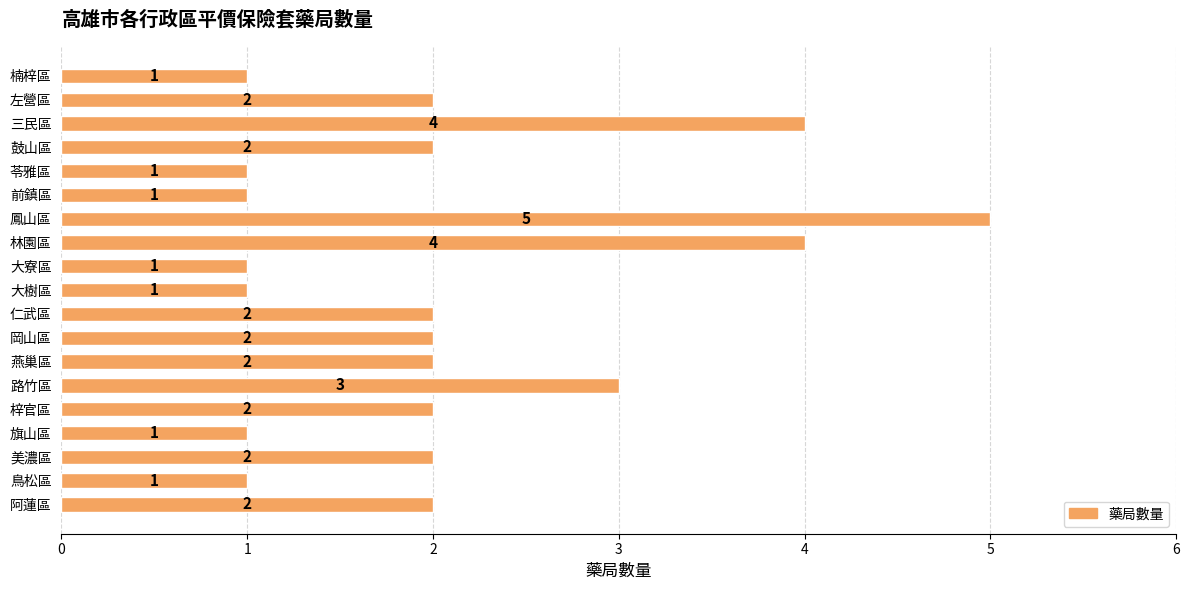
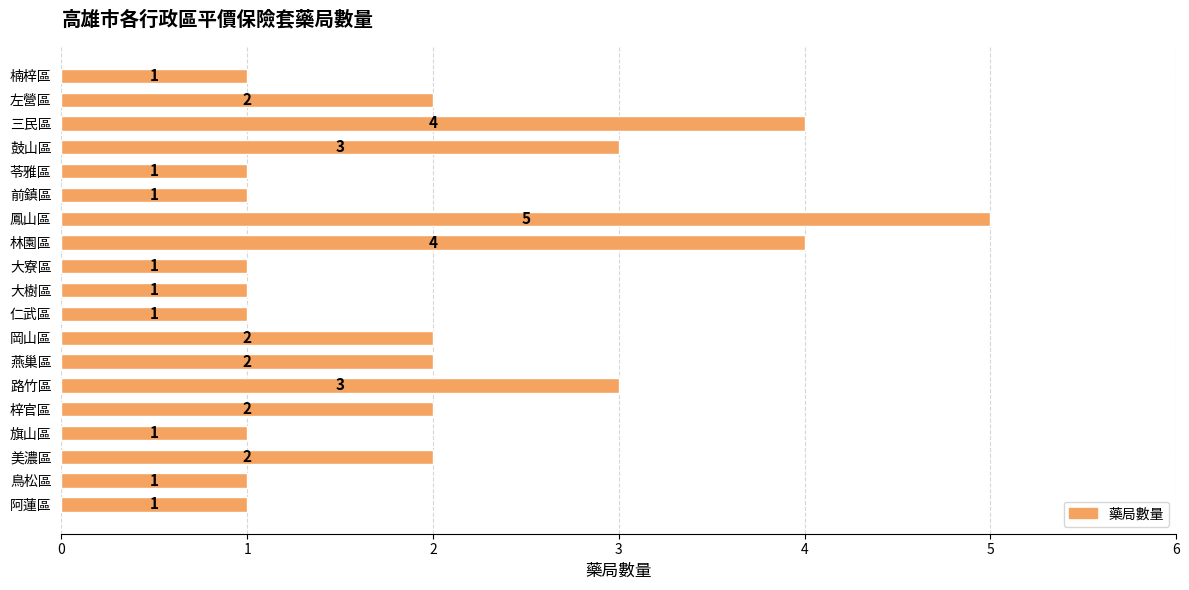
鼓山區: 2 -> 3
仁武區: 2 -> 1
阿蓮區: 2 -> 1
